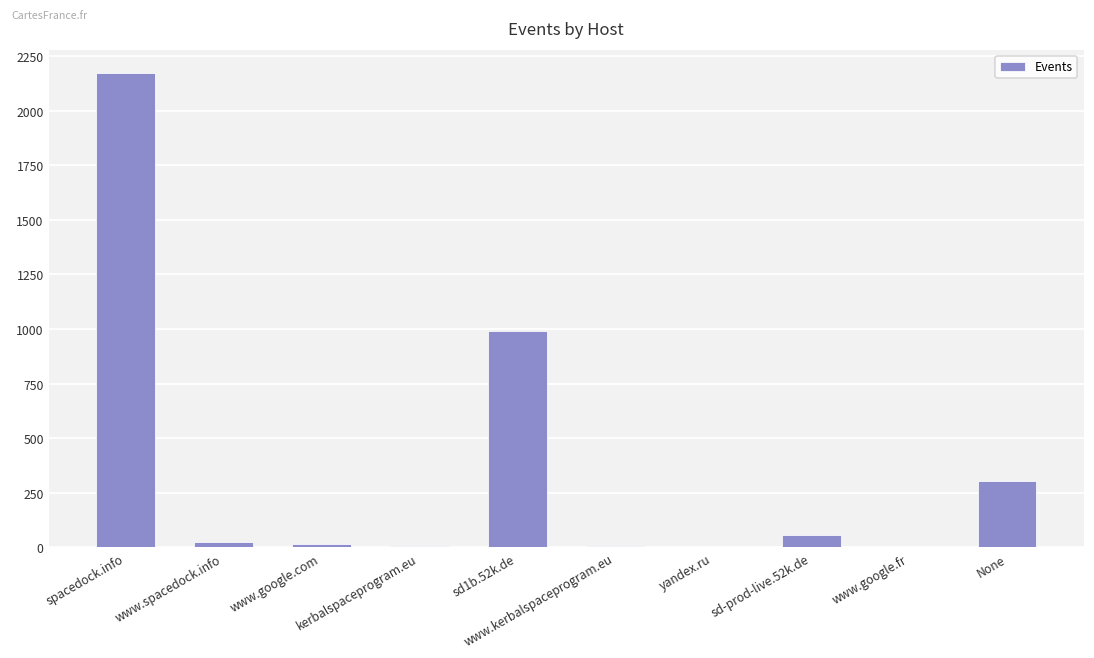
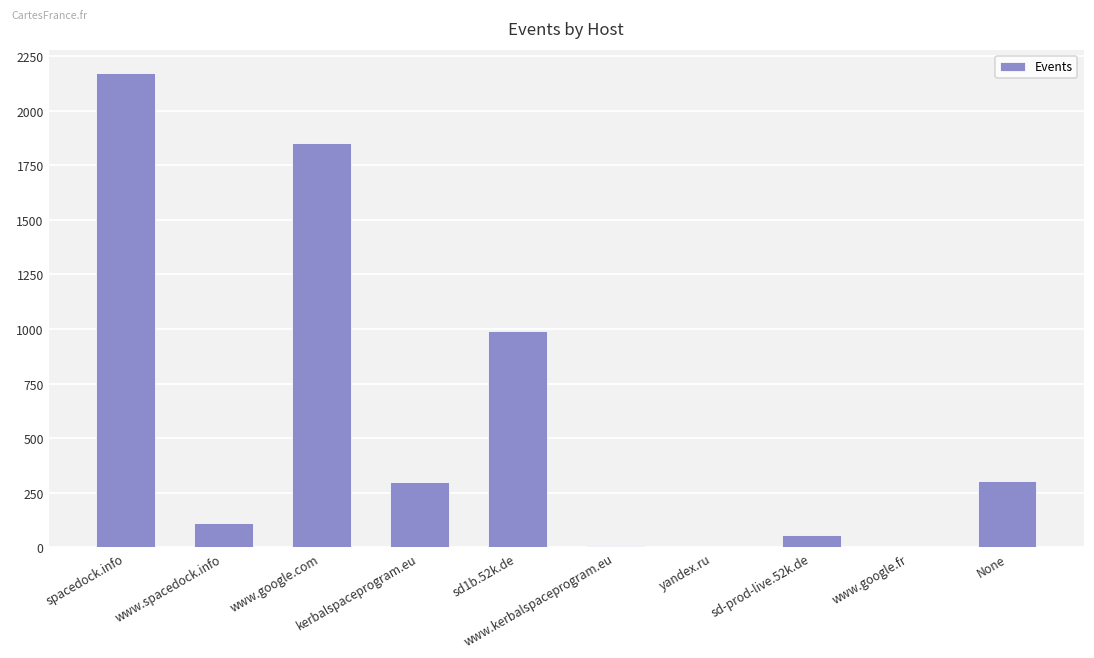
www.spacedock.info: 20 -> 110
www.google.com: 20 -> 1850
kerbalspaceprogram.eu: 10 -> 300
